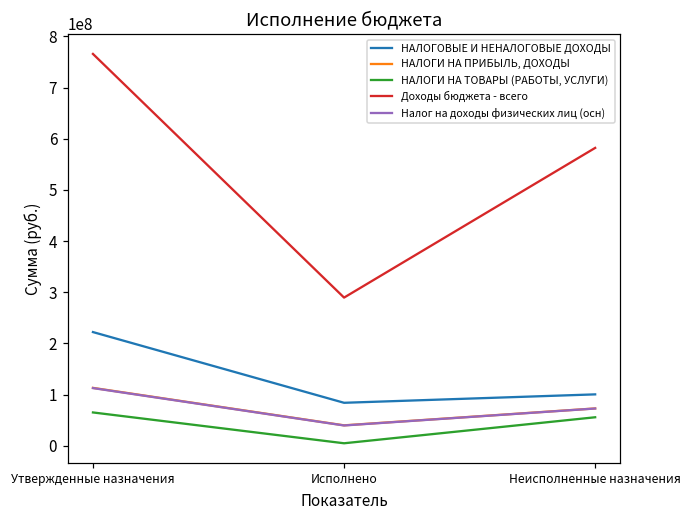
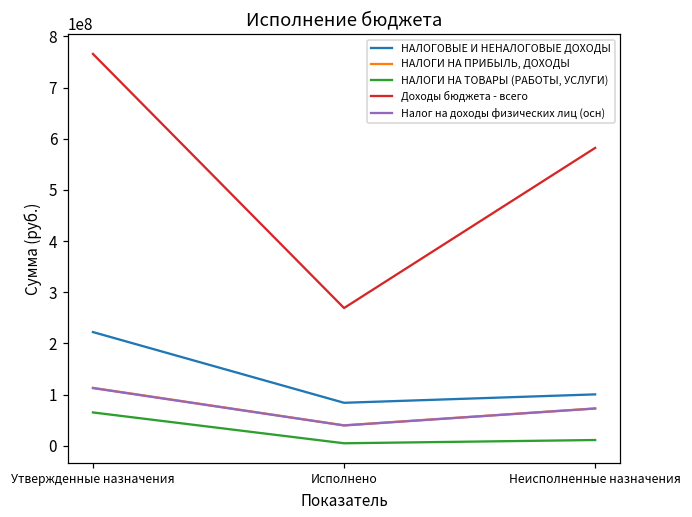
Доходы бюджета - всего, Исполнено: 290000000 -> 270000000
НАЛОГИ НА ТОВАРЫ (РАБОТЫ, УСЛУГИ), Неисполненные назначения: 60000000 -> 10000000
